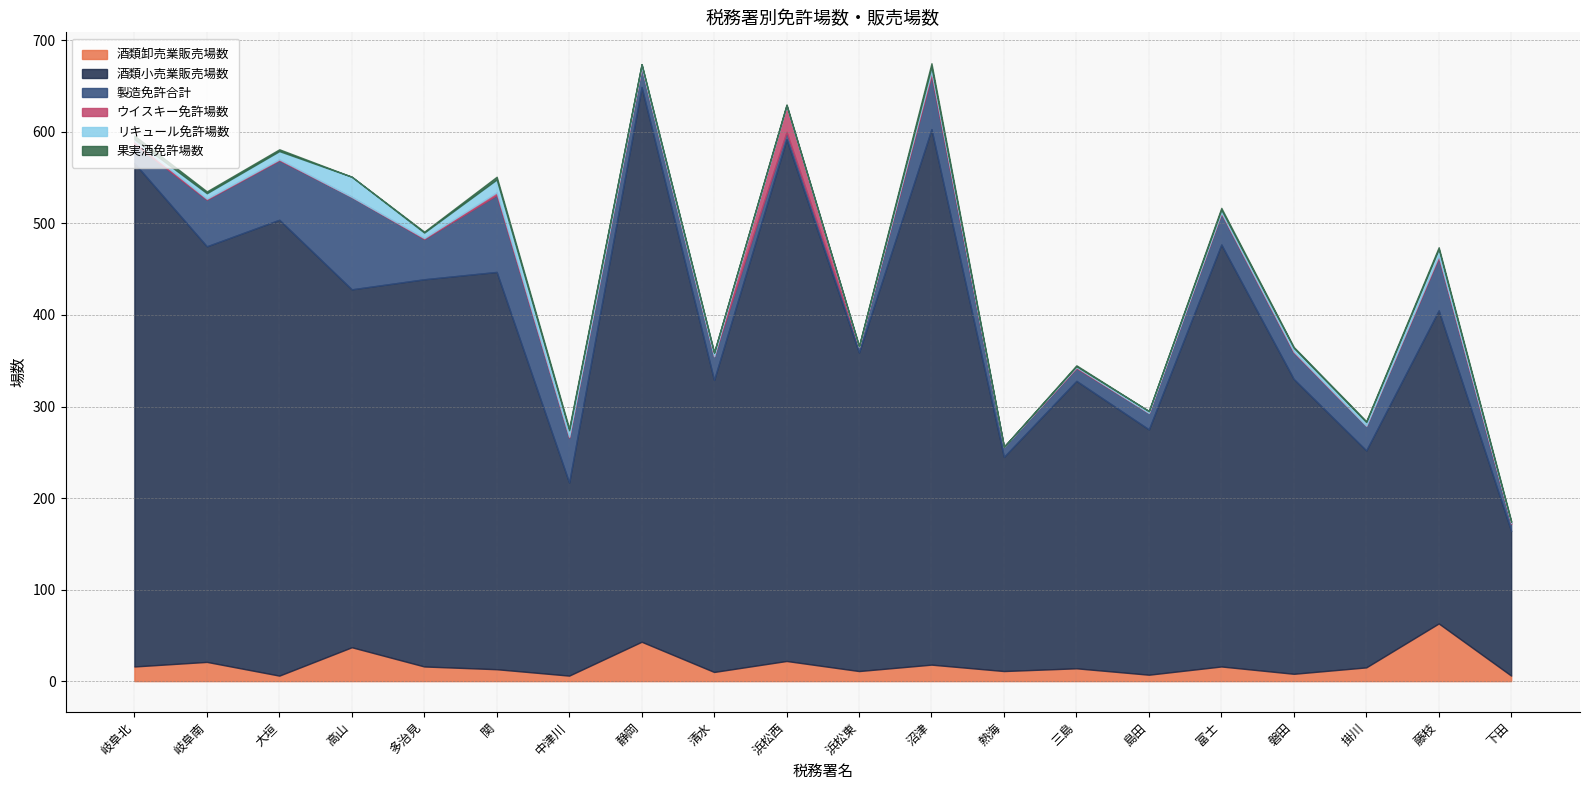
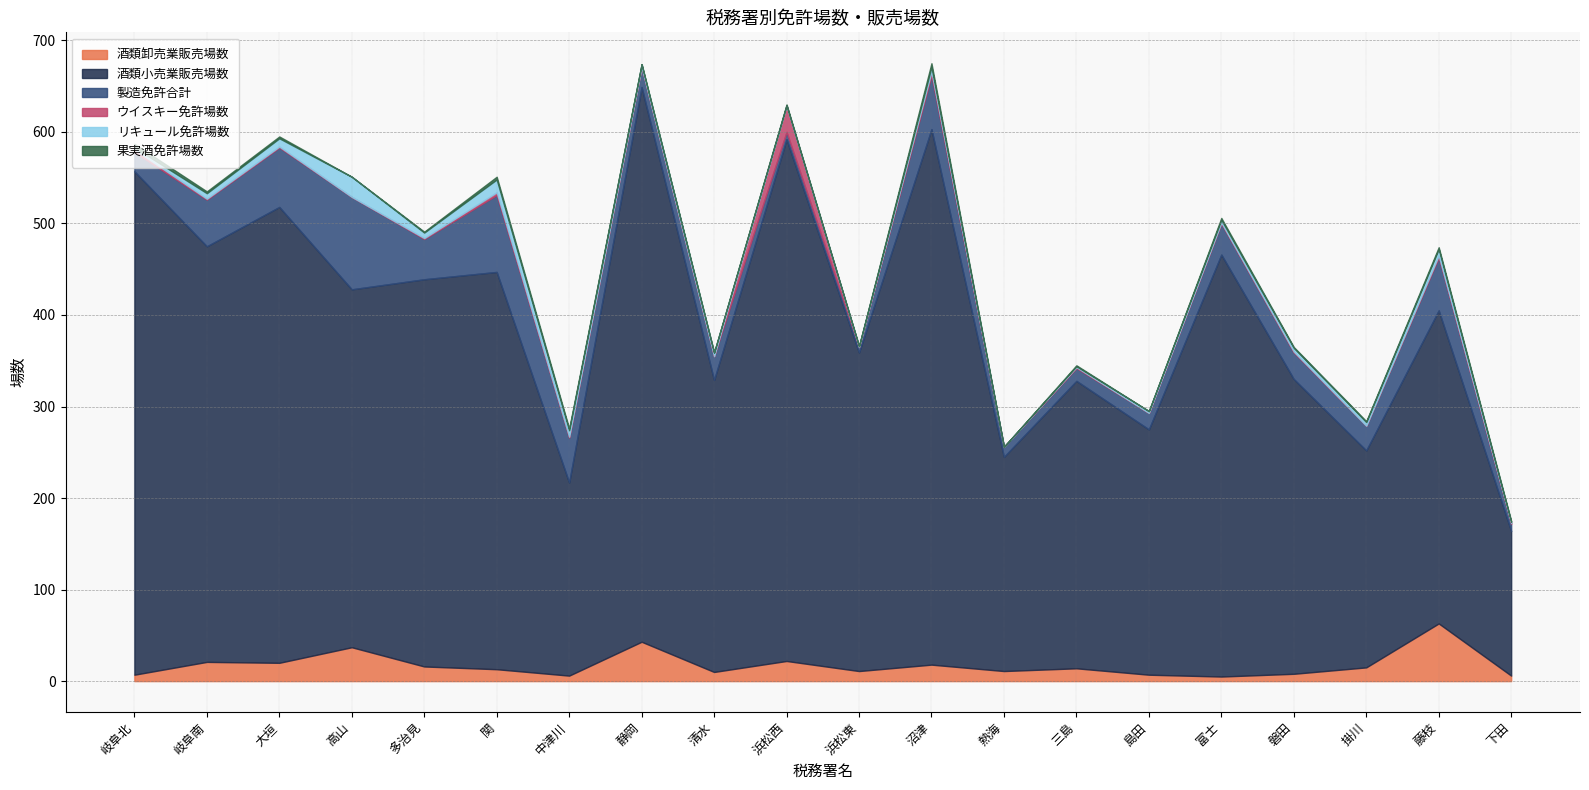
酒類卸売業販売場数, 岐阜北: 20 -> 10
酒類卸売業販売場数, 大垣: 10 -> 20
酒類卸売業販売場数, 富士: 20 -> 10
